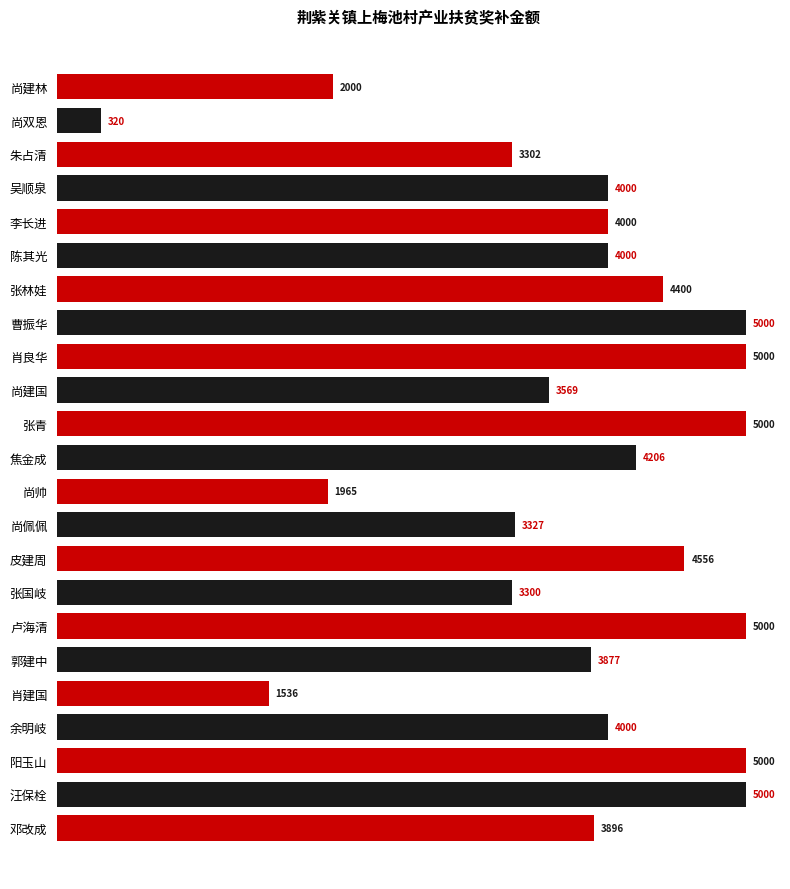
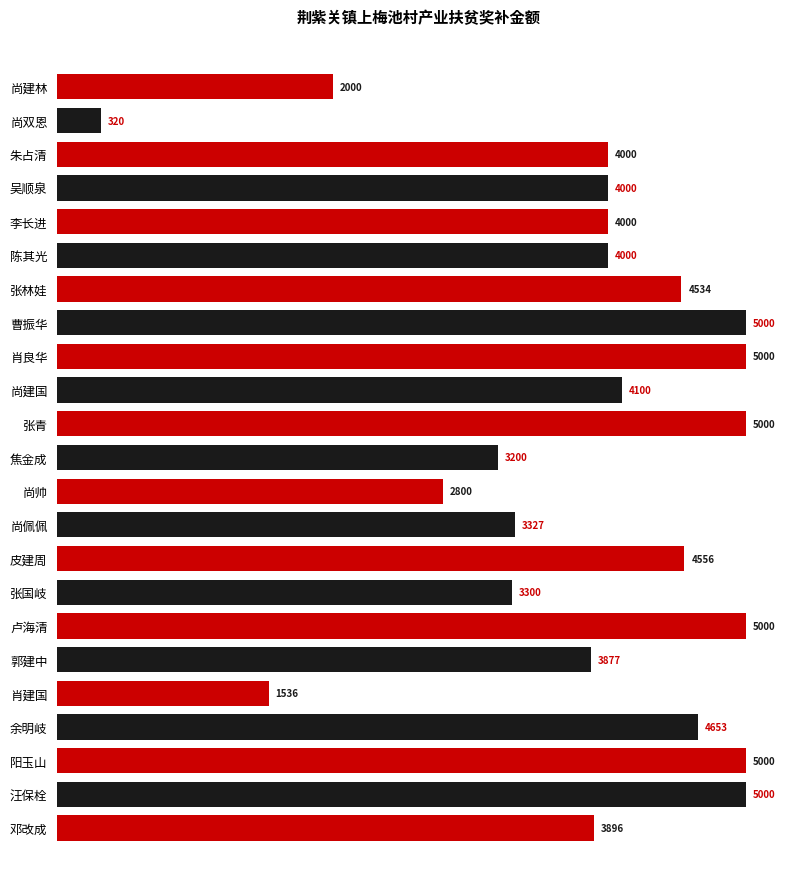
朱占清: 3302 -> 4000
张林娃: 4400 -> 4534
尚建国: 3569 -> 4100
焦金成: 4206 -> 3200
尚帅: 1965 -> 2800
余明岐: 4000 -> 4653
